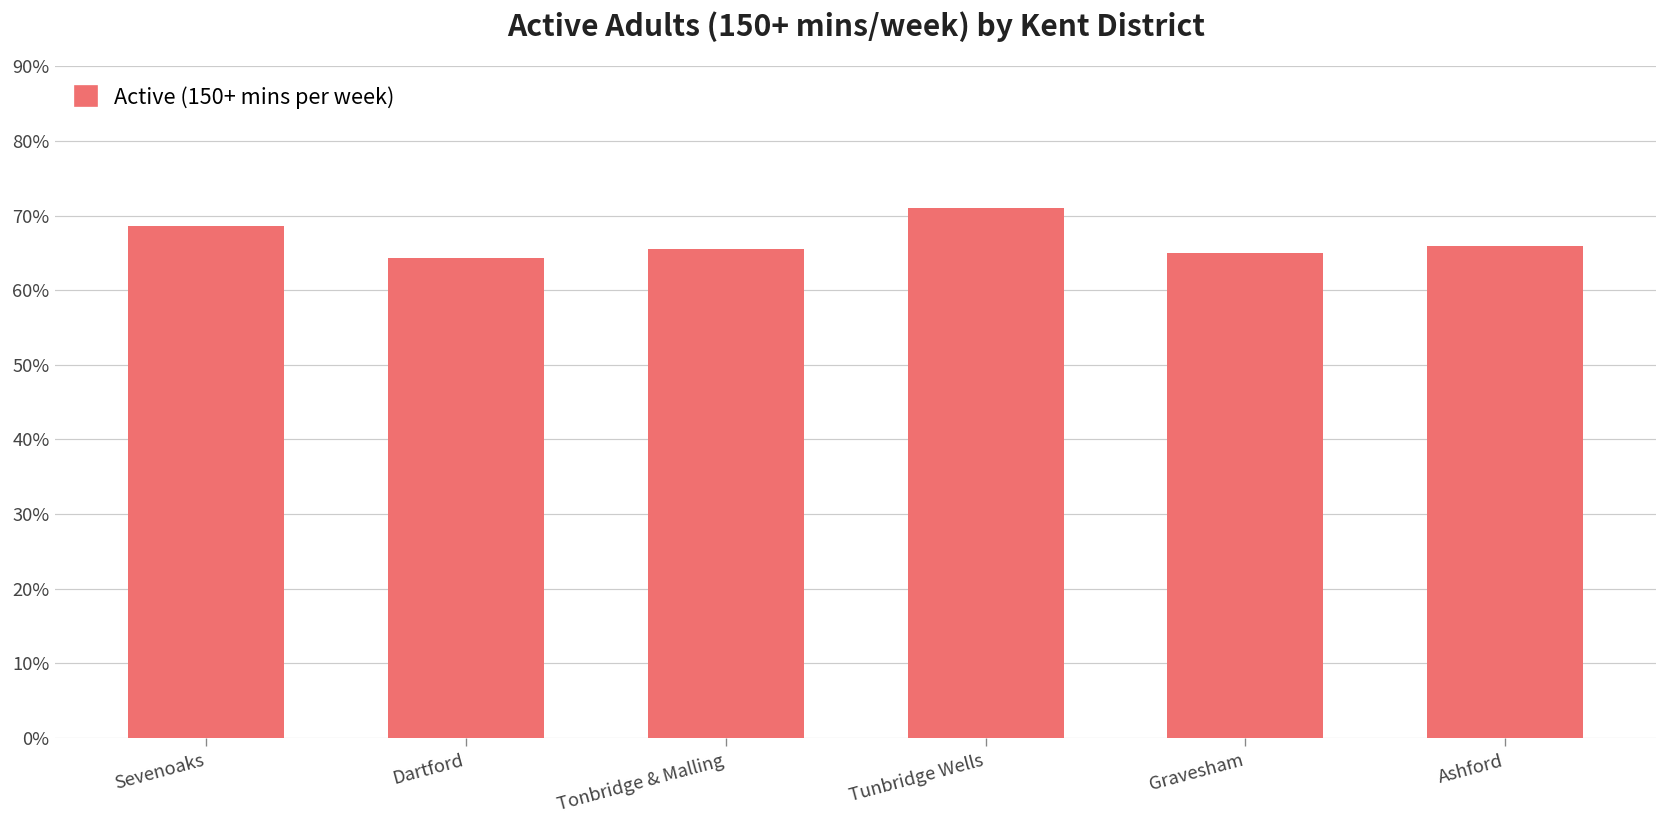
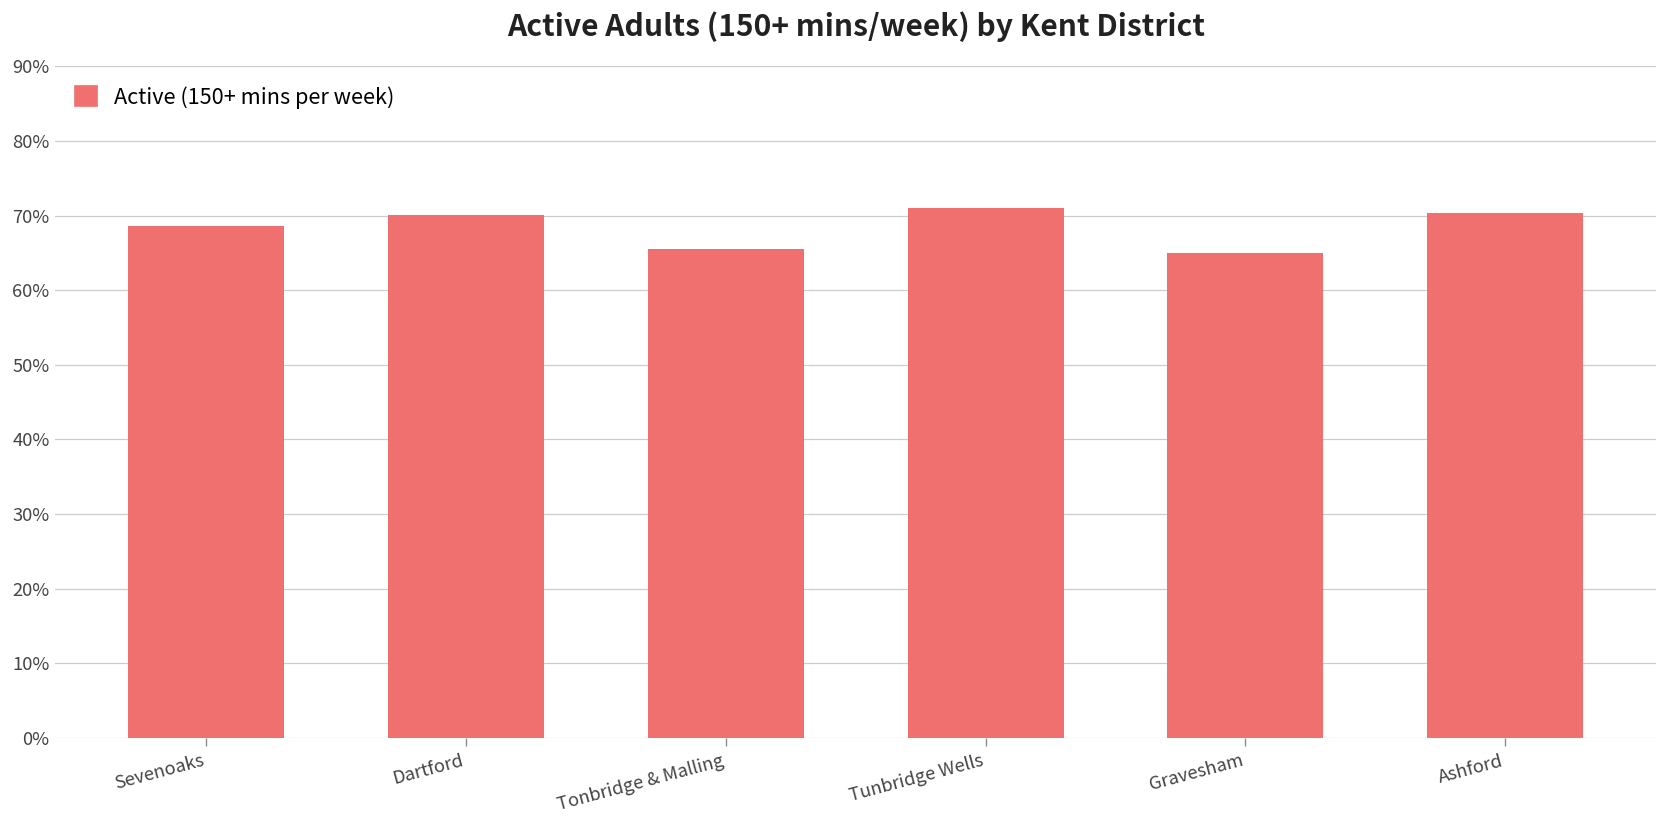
Dartford: 64% -> 70%
Ashford: 66% -> 70%
